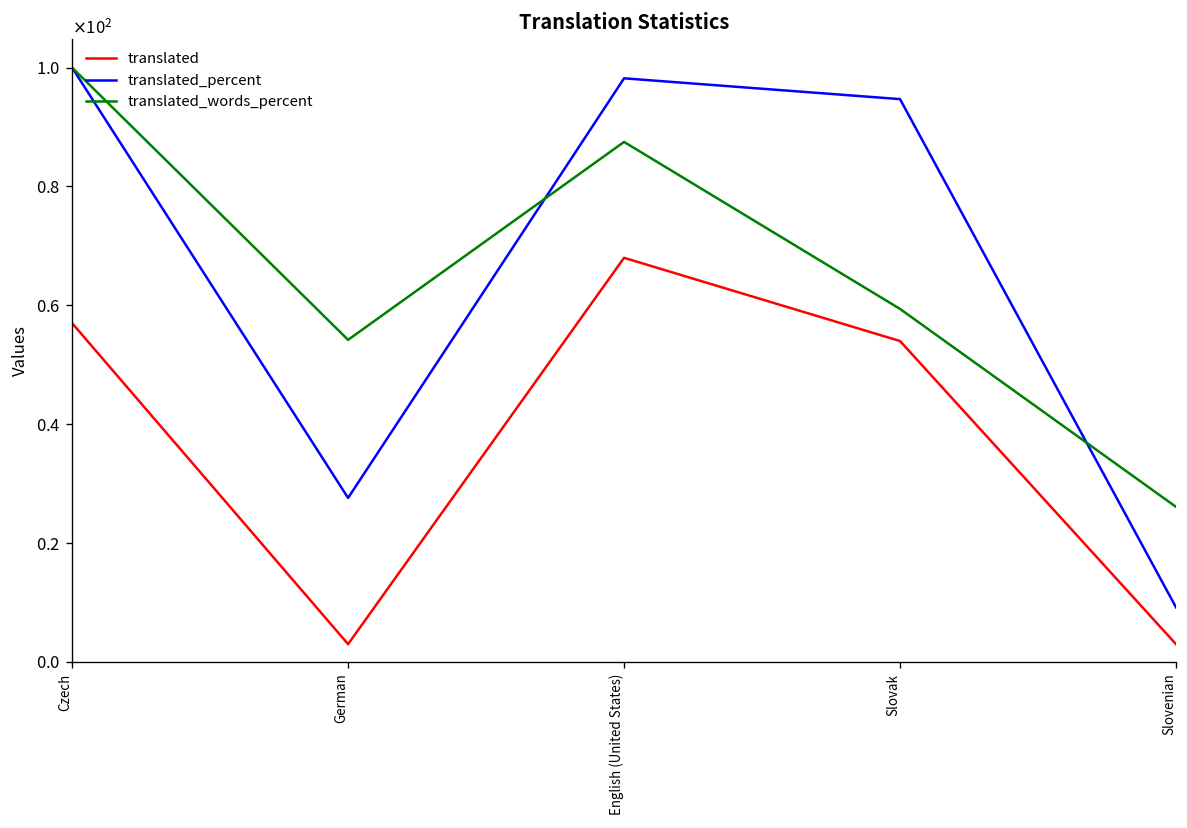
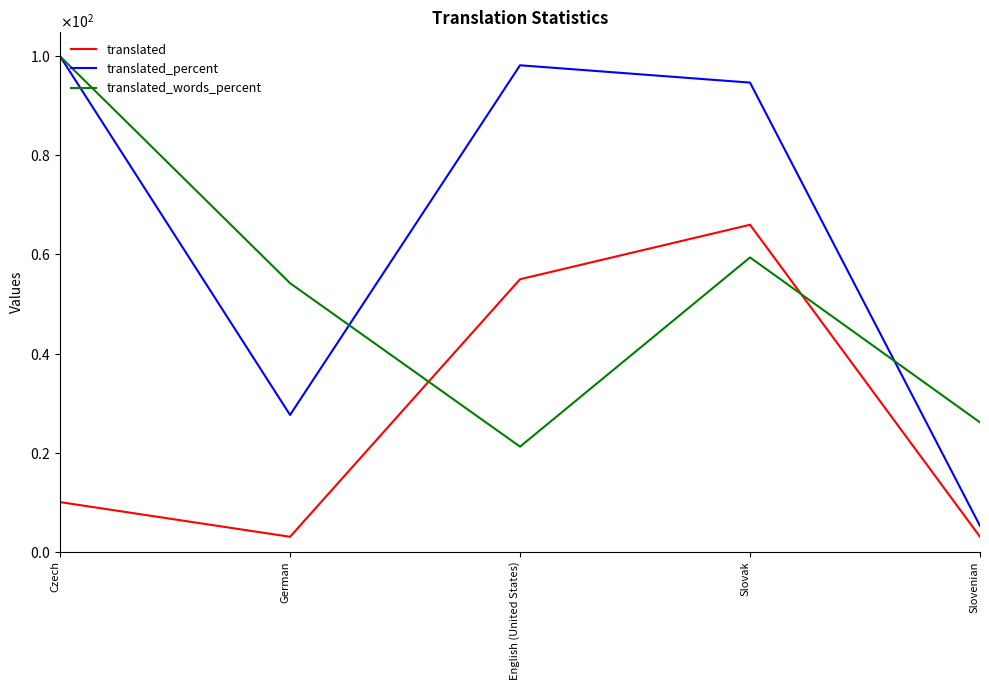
translated, Czech: 57 -> 10
translated, English (United States): 68 -> 55
translated_words_percent, English (United States): 88 -> 21
translated, Slovak: 54 -> 66
translated_percent, Slovenian: 9 -> 5
